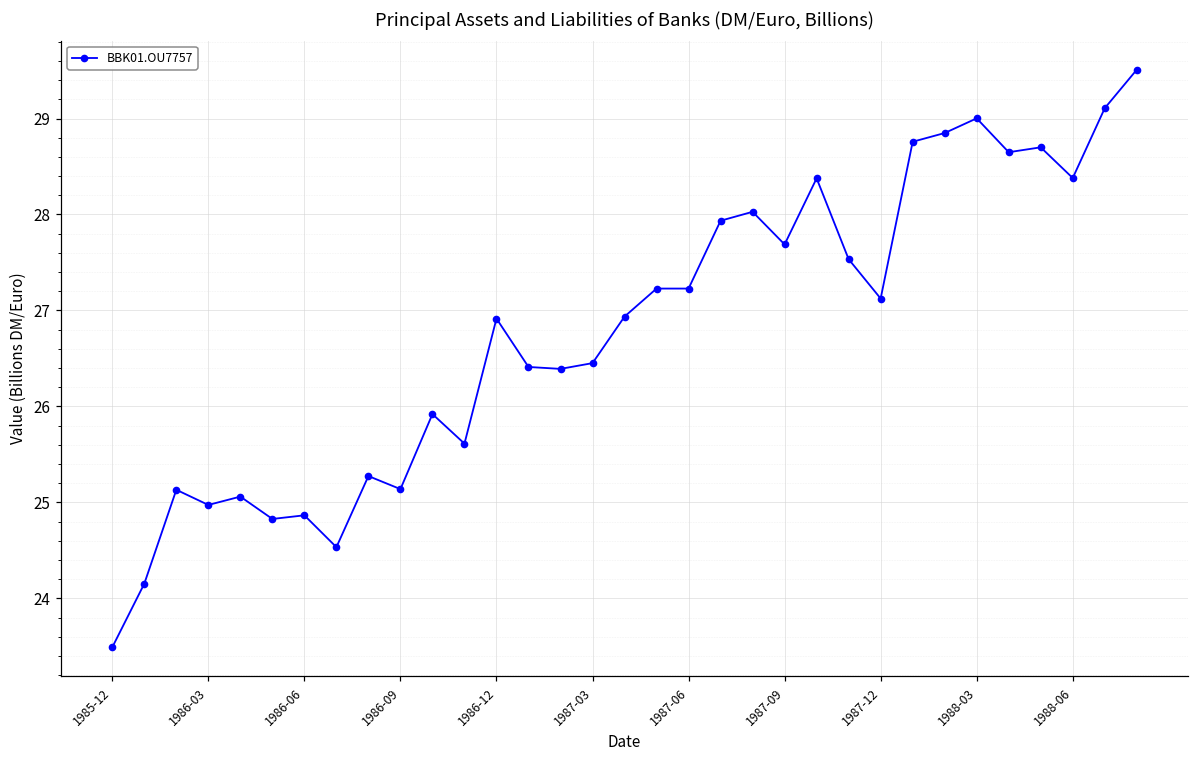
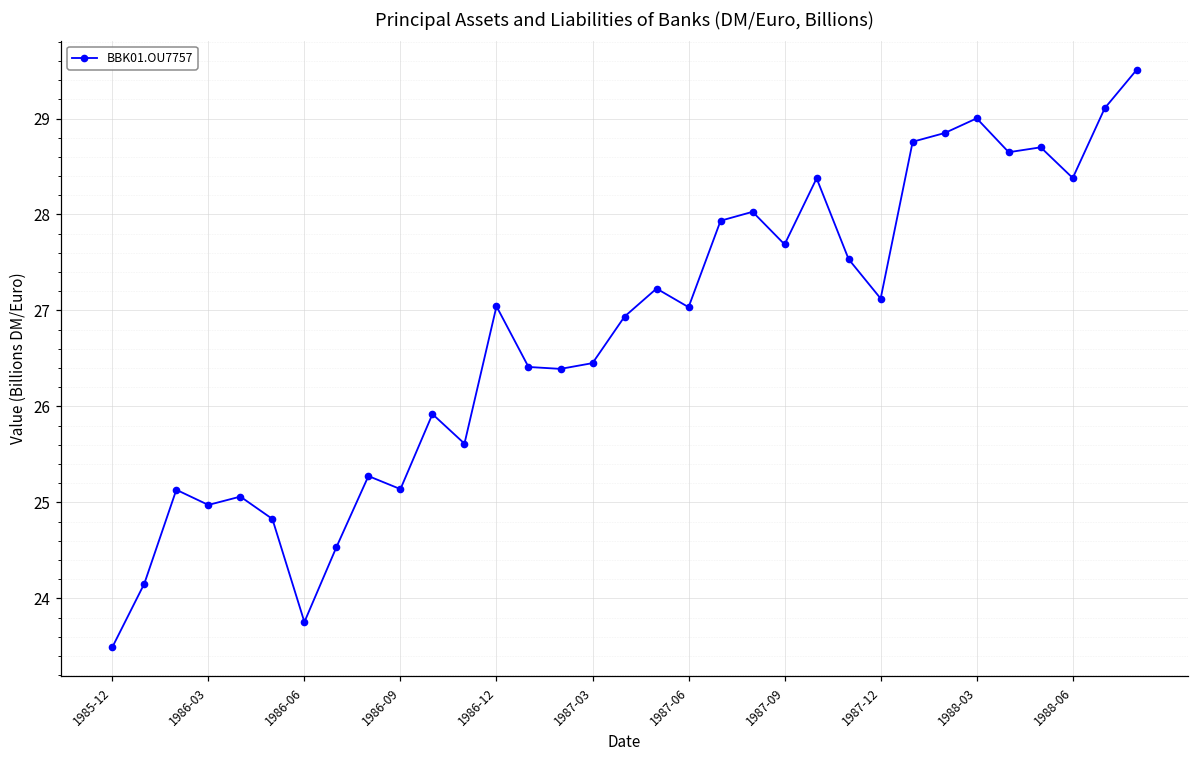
1986-06: 24.9 -> 23.8
1986-12: 26.9 -> 27.0
1987-06: 27.2 -> 27.0
